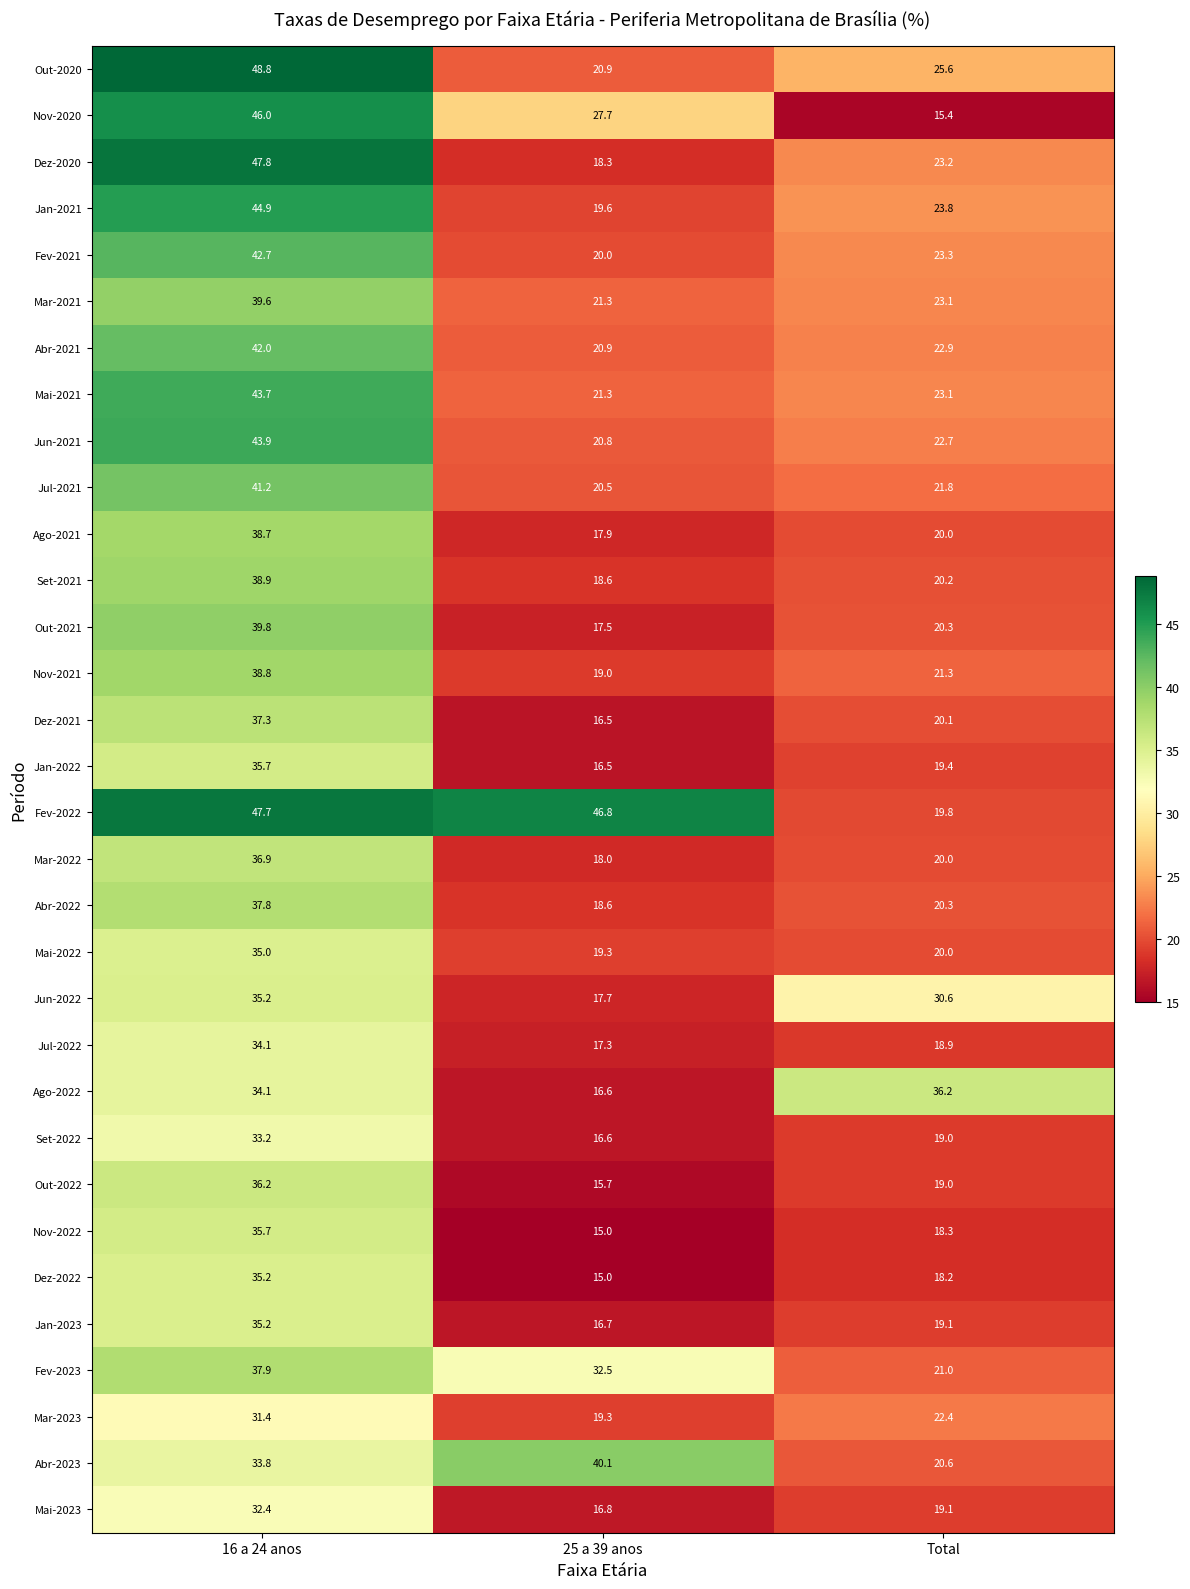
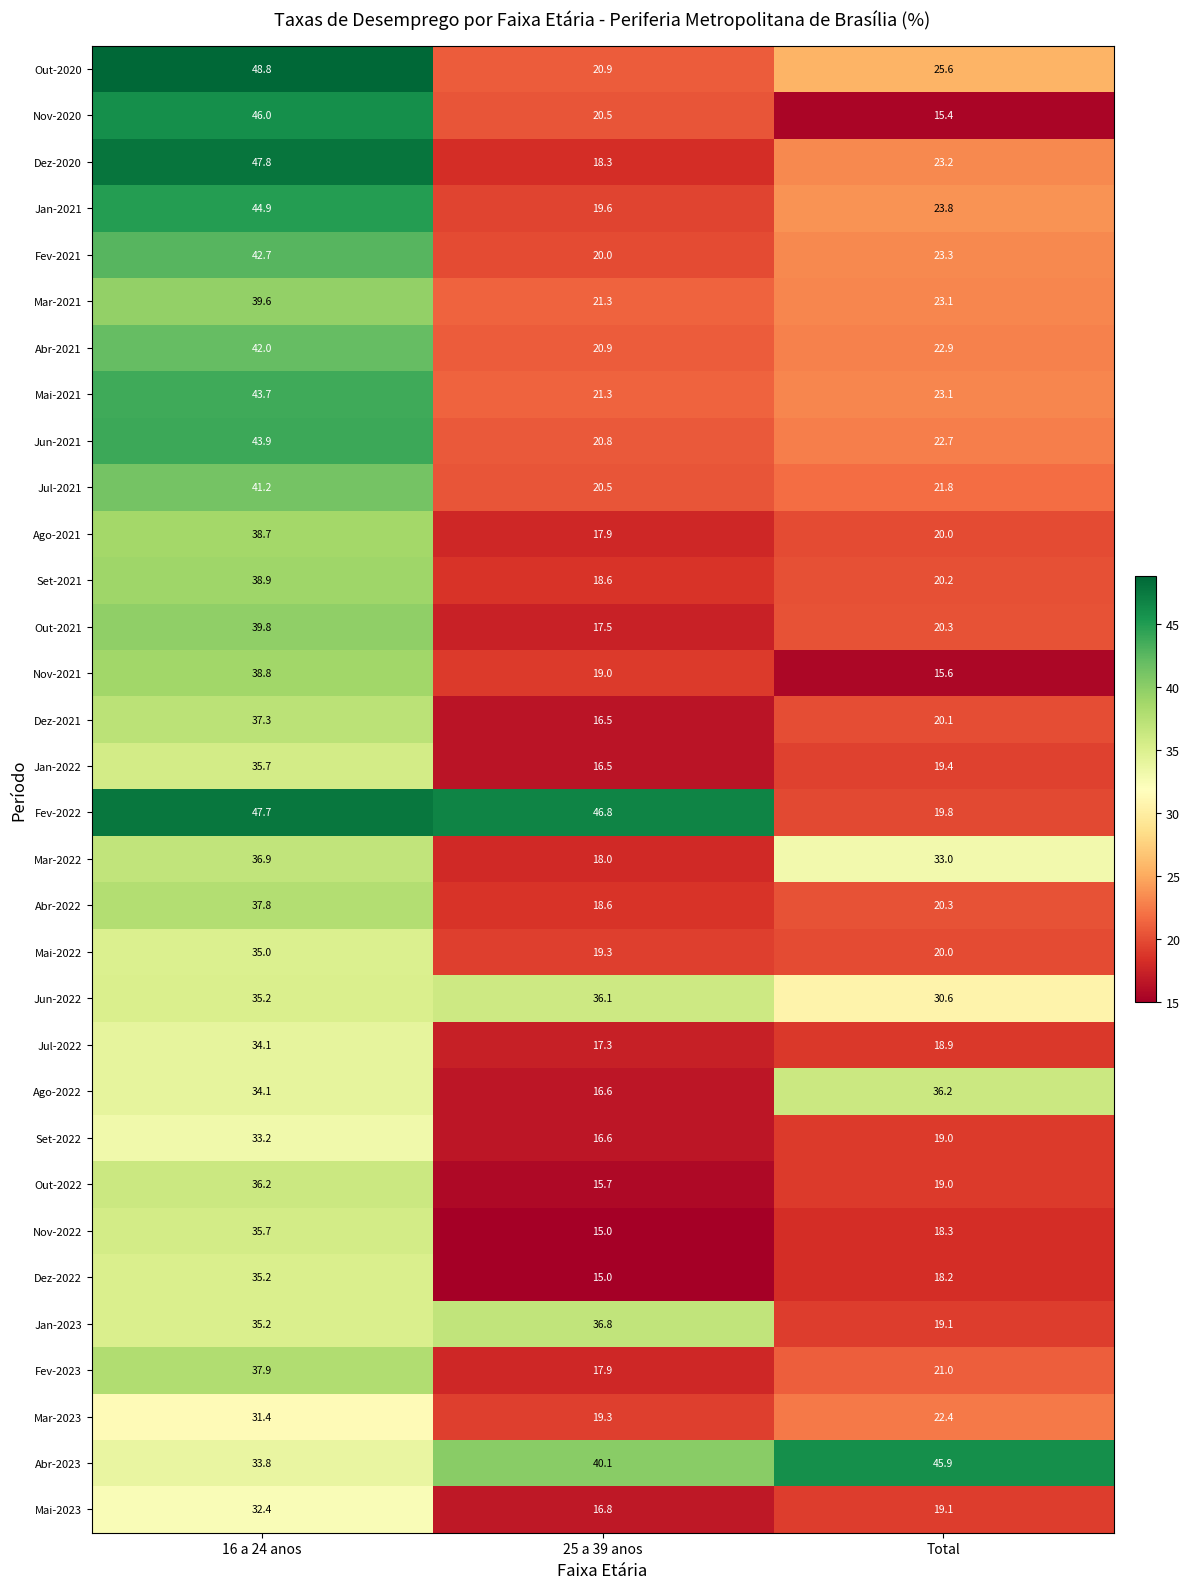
Nov-2020, 25 a 39 anos: 27.7 -> 20.5
Nov-2021, Total: 21.3 -> 15.6
Mar-2022, Total: 20.0 -> 33.0
Jun-2022, 25 a 39 anos: 17.7 -> 36.1
Jan-2023, 25 a 39 anos: 16.7 -> 36.8
Fev-2023, 25 a 39 anos: 32.5 -> 17.9
Abr-2023, Total: 20.6 -> 45.9
